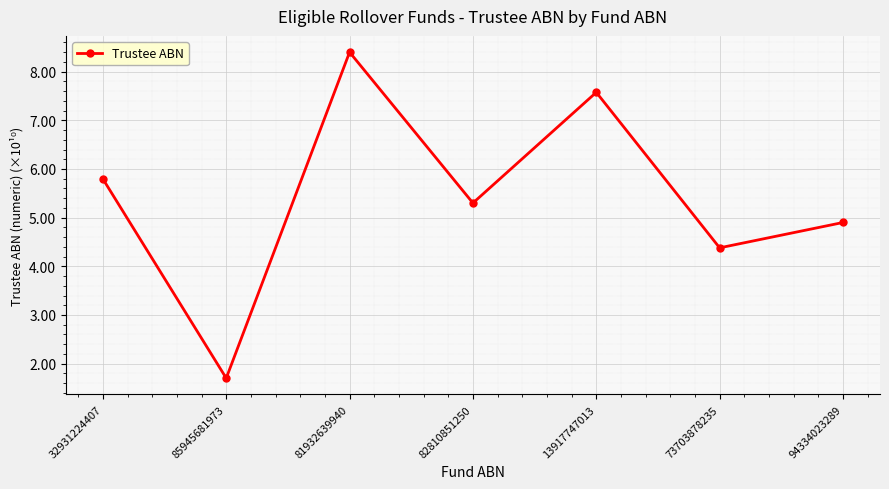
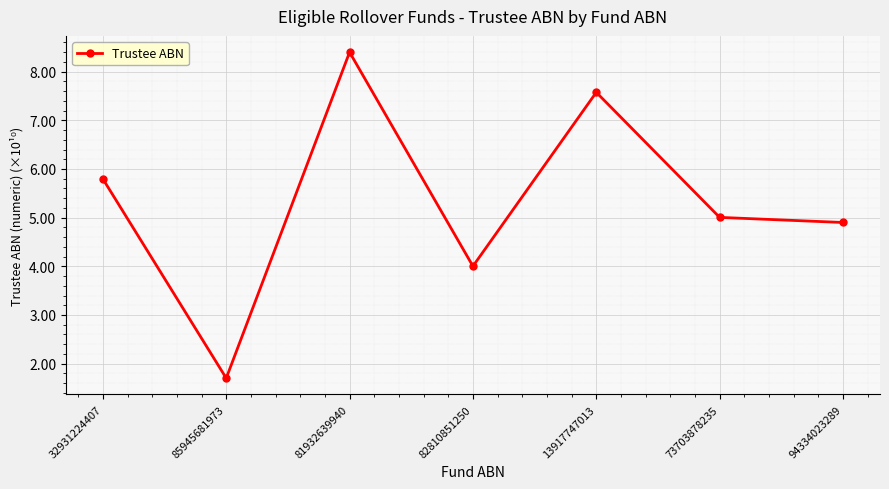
82810851250: 5.3 -> 4.0
73703878235: 4.4 -> 5.0
